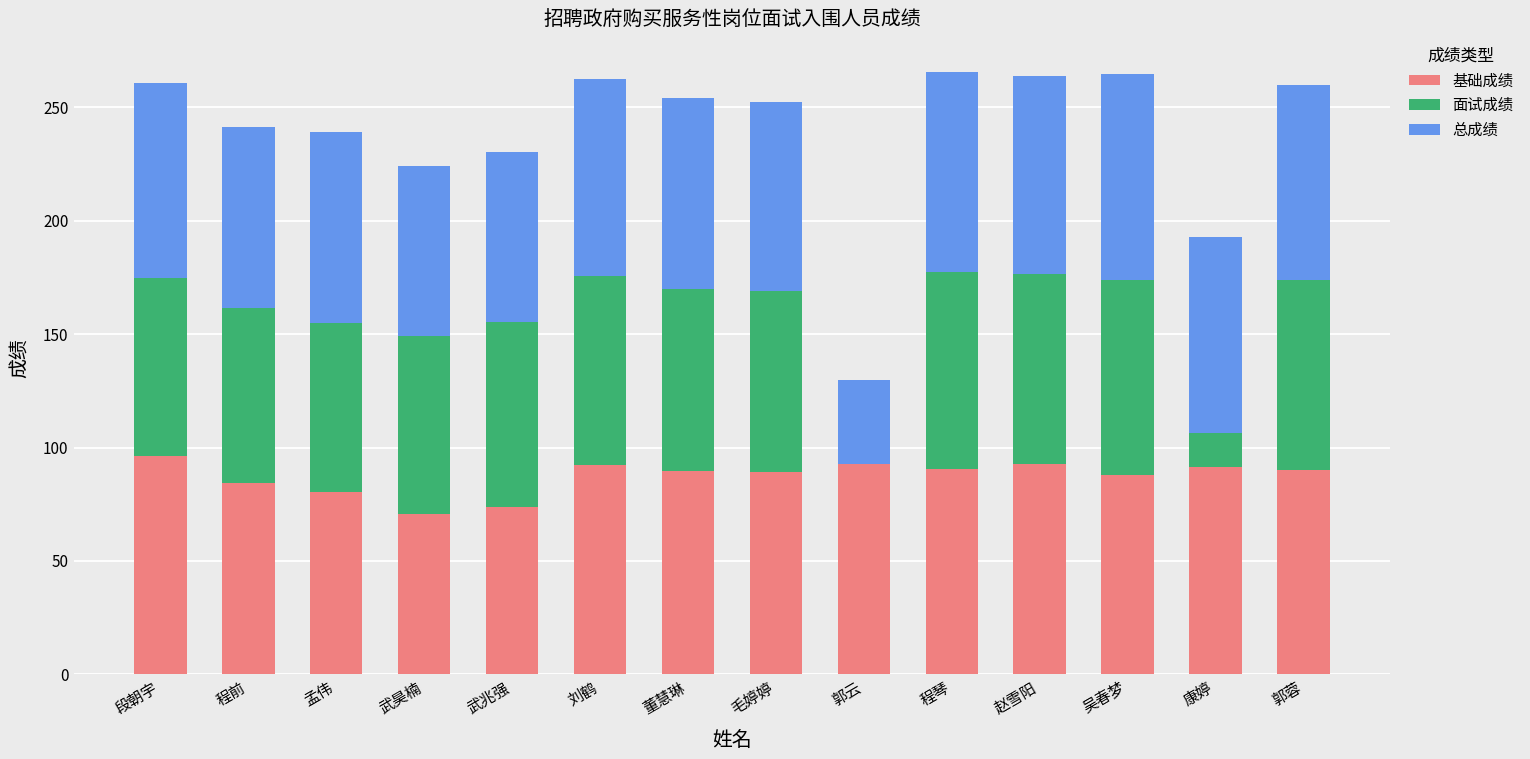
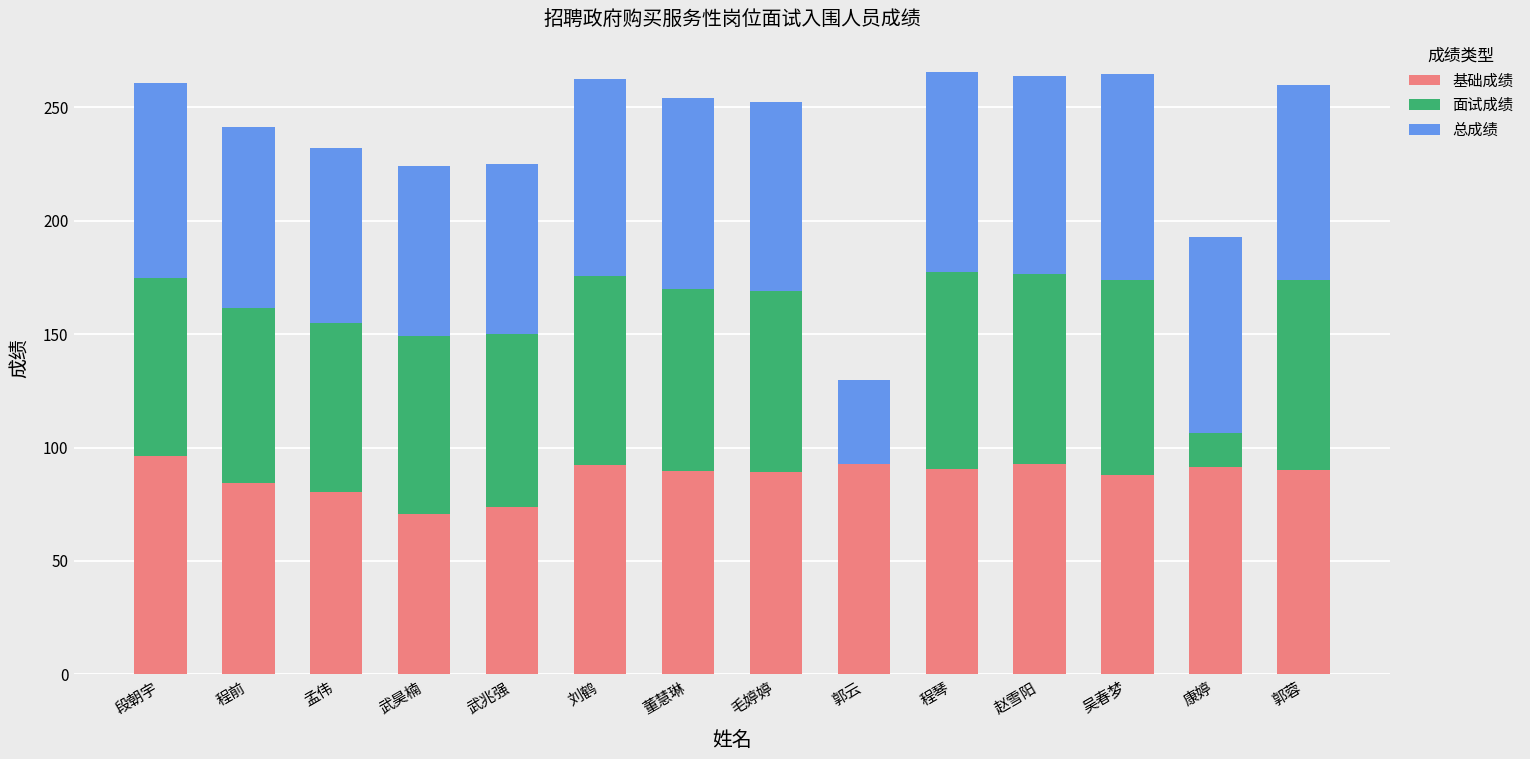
总成绩, 孟伟: 84 -> 77
面试成绩, 武兆强: 81 -> 76
